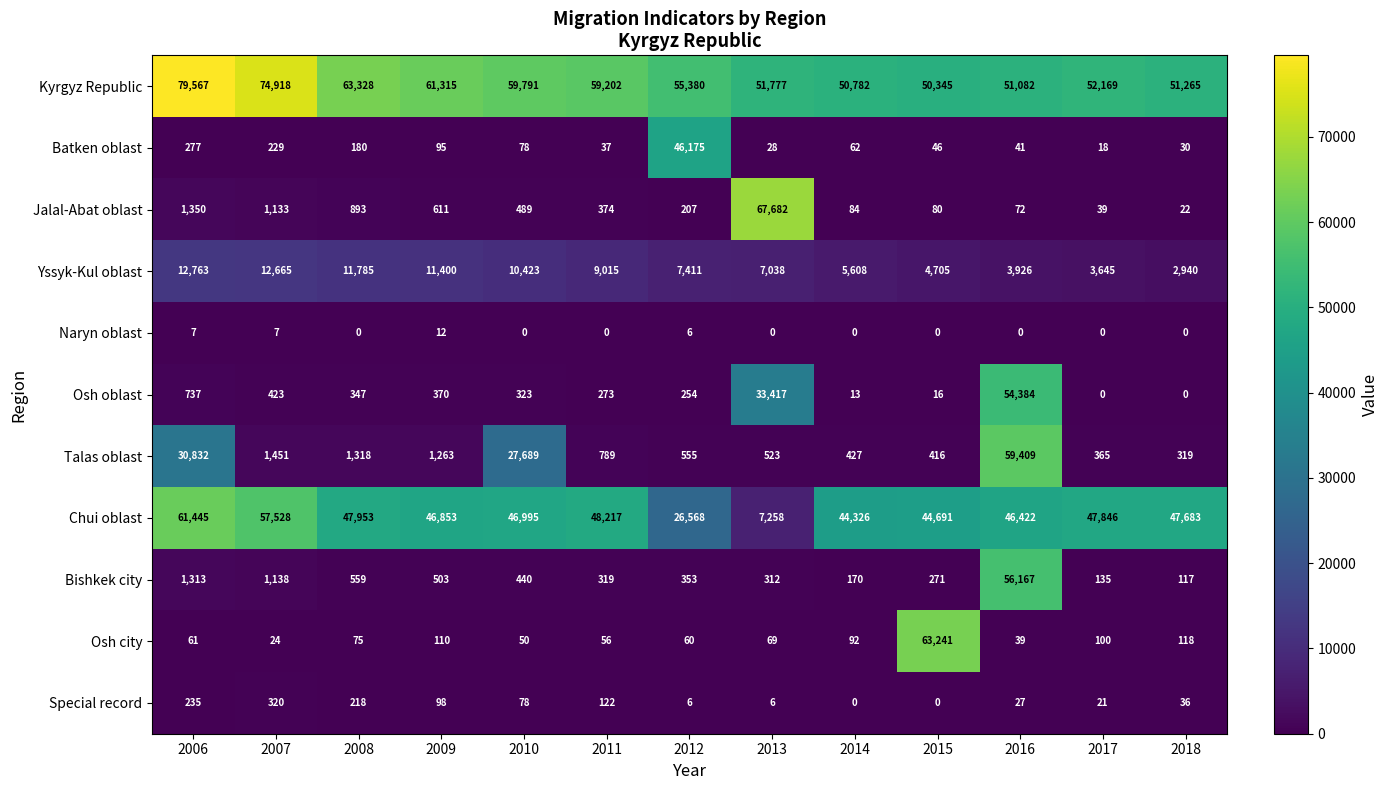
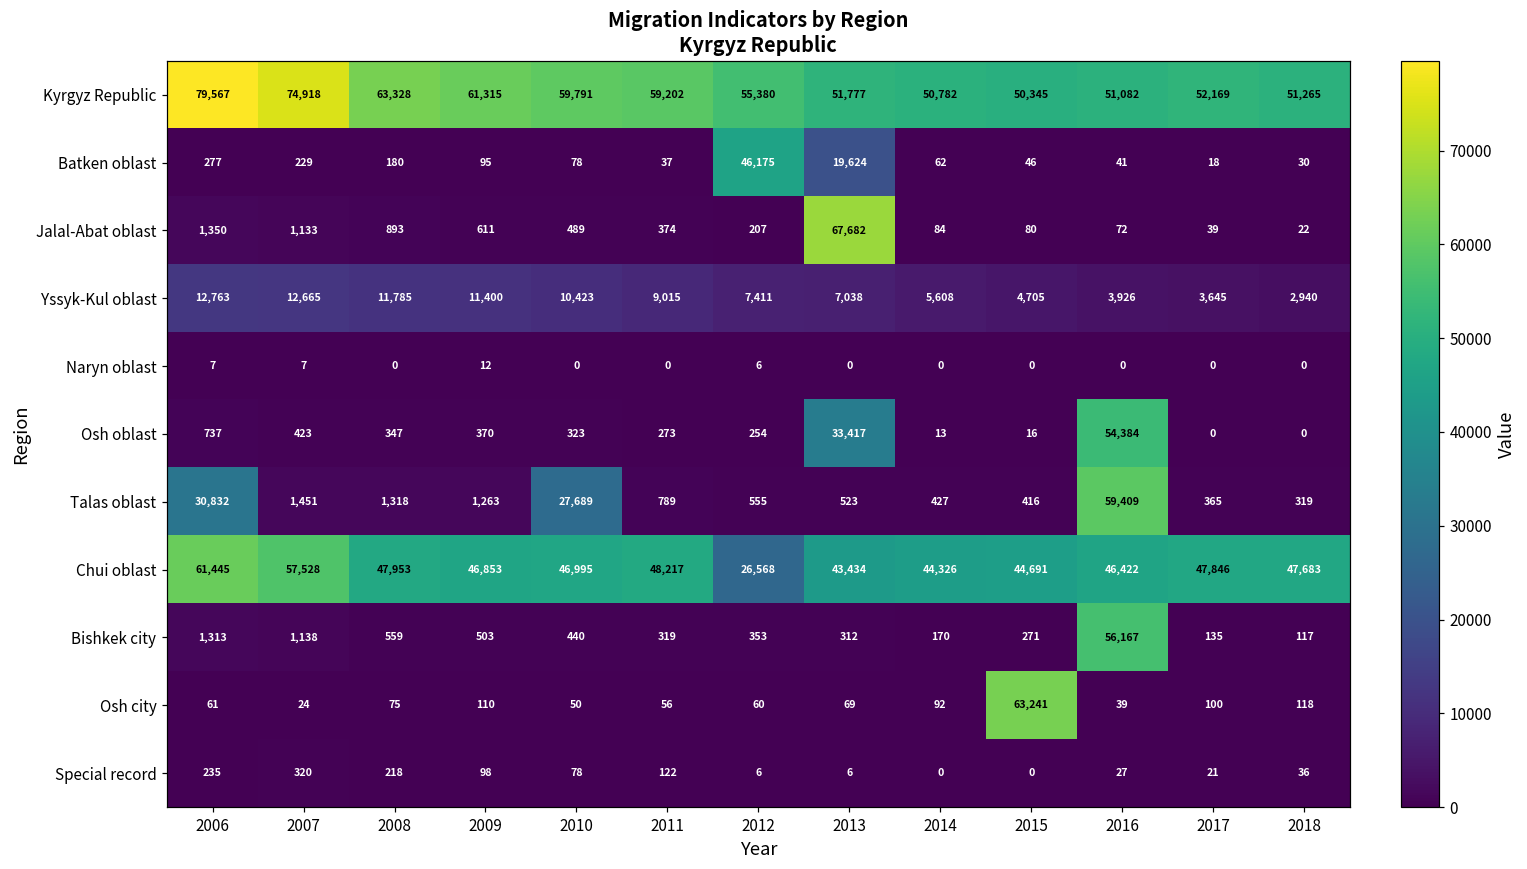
Batken oblast, 2013: 28 -> 19,624
Chui oblast, 2013: 7,258 -> 43,434
